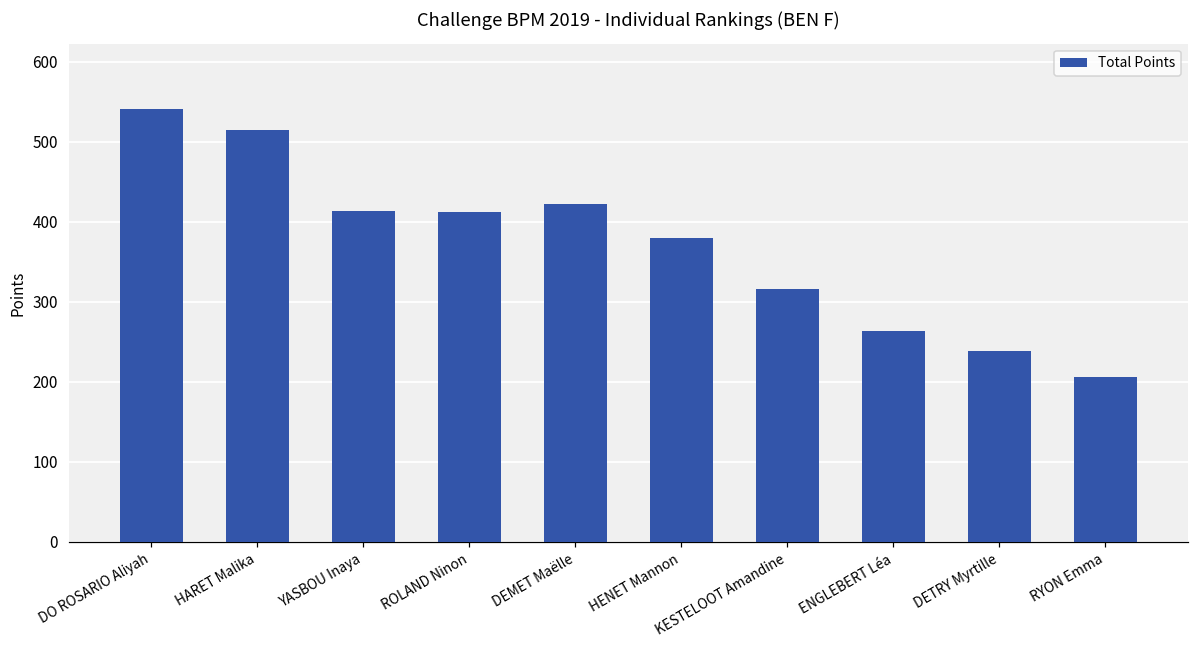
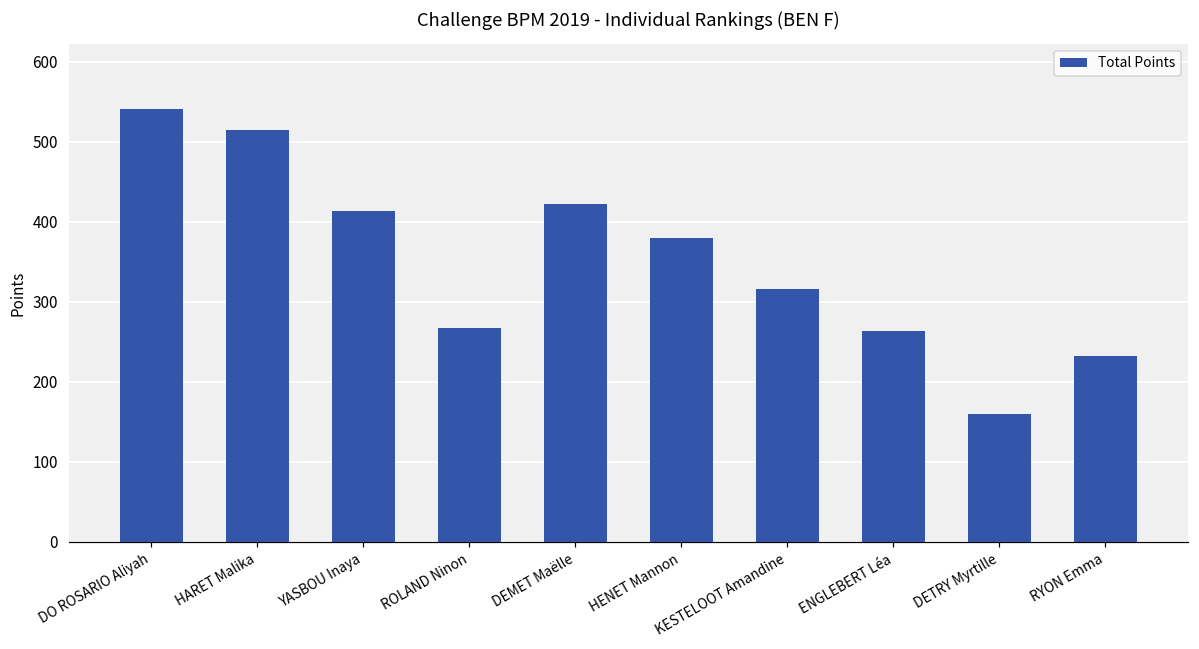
ROLAND Ninon: 410 -> 270
DETRY Myrtille: 240 -> 160
RYON Emma: 210 -> 230
